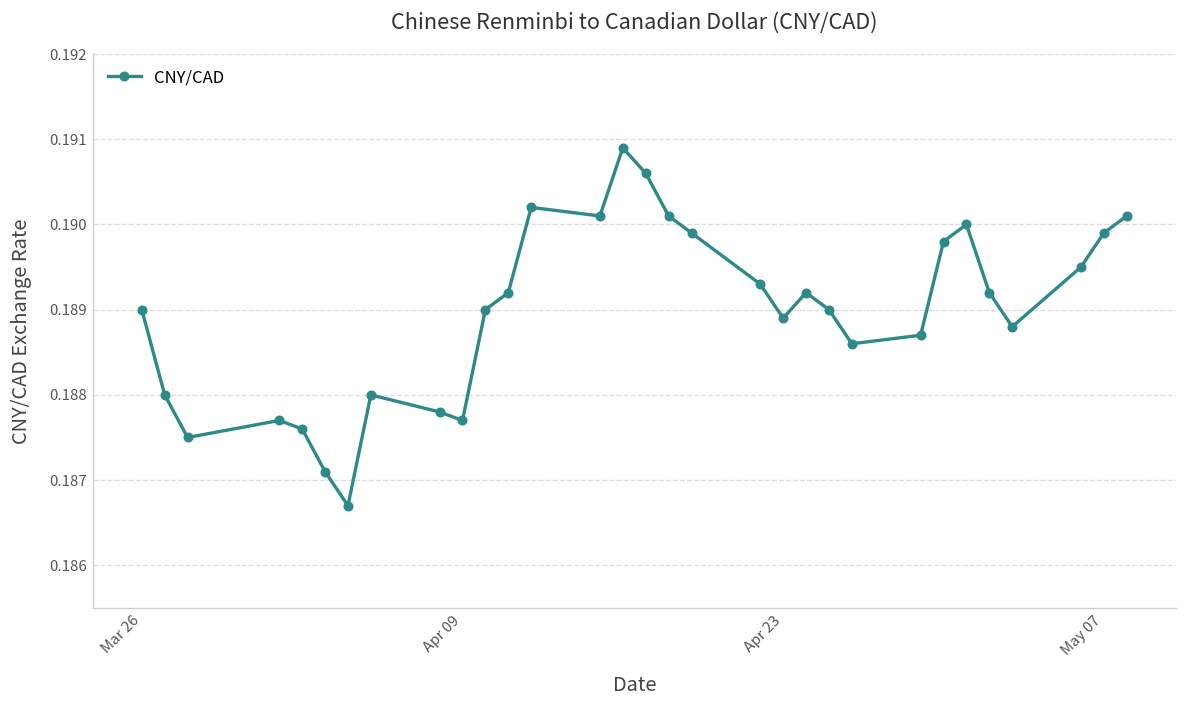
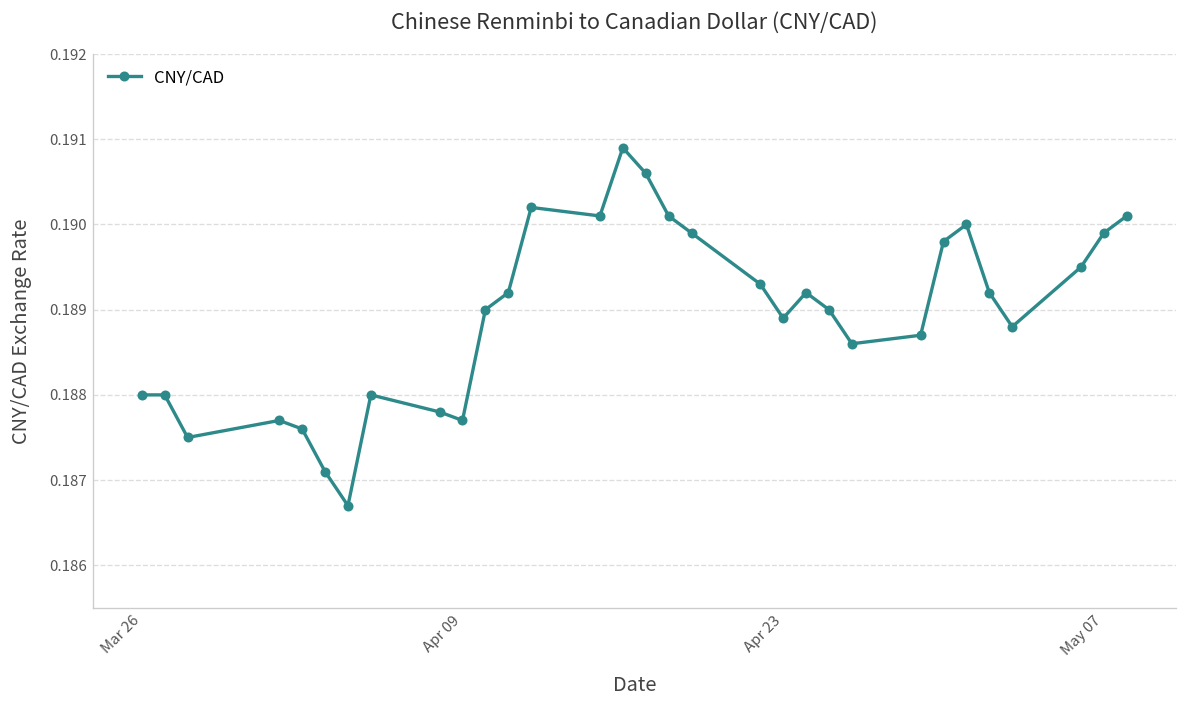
Mar 26: 0.189 -> 0.188
